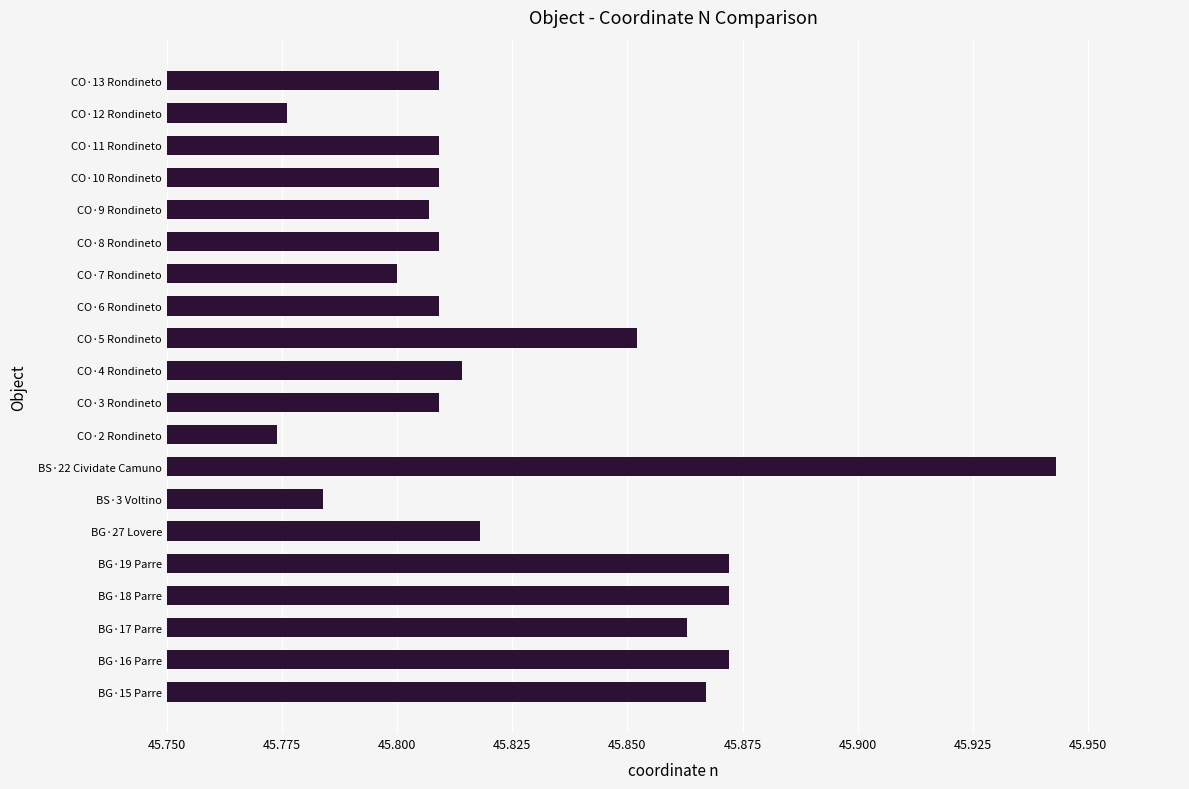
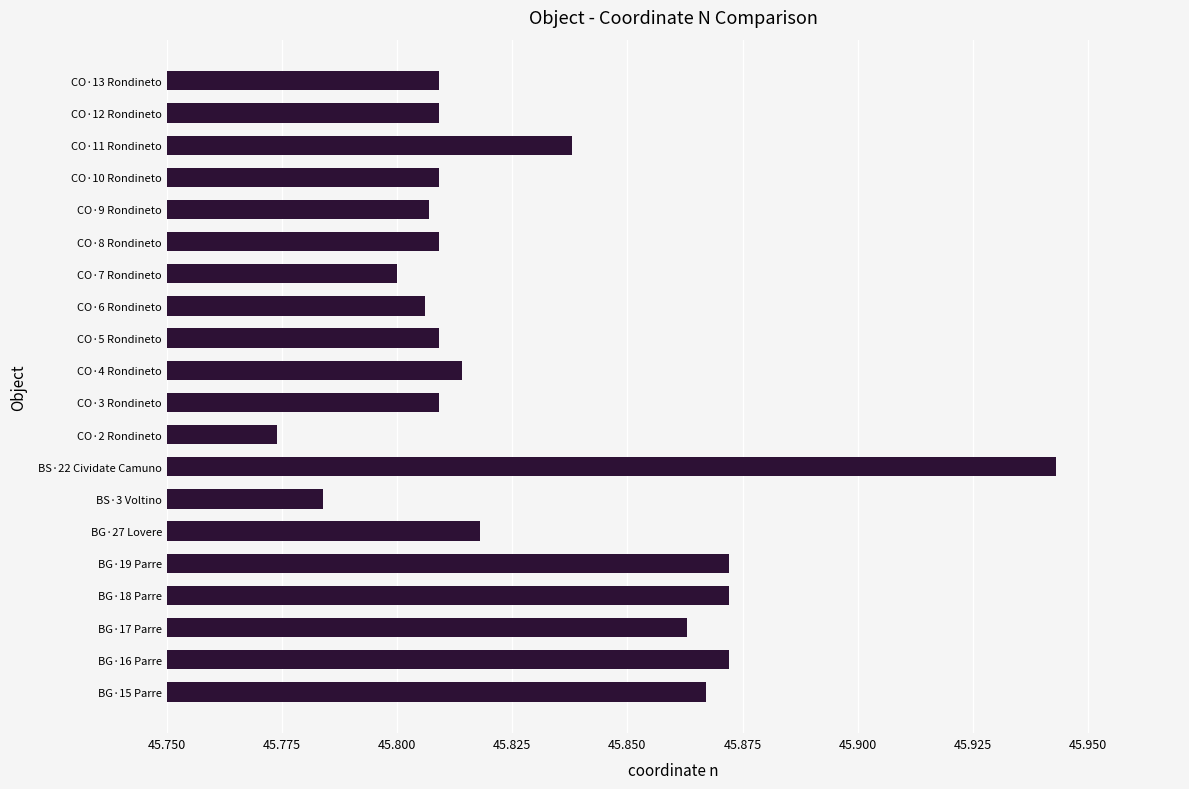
CO·12 Rondineto: 45.776 -> 45.809
CO·11 Rondineto: 45.809 -> 45.838
CO·6 Rondineto: 45.809 -> 45.806
CO·5 Rondineto: 45.852 -> 45.809
